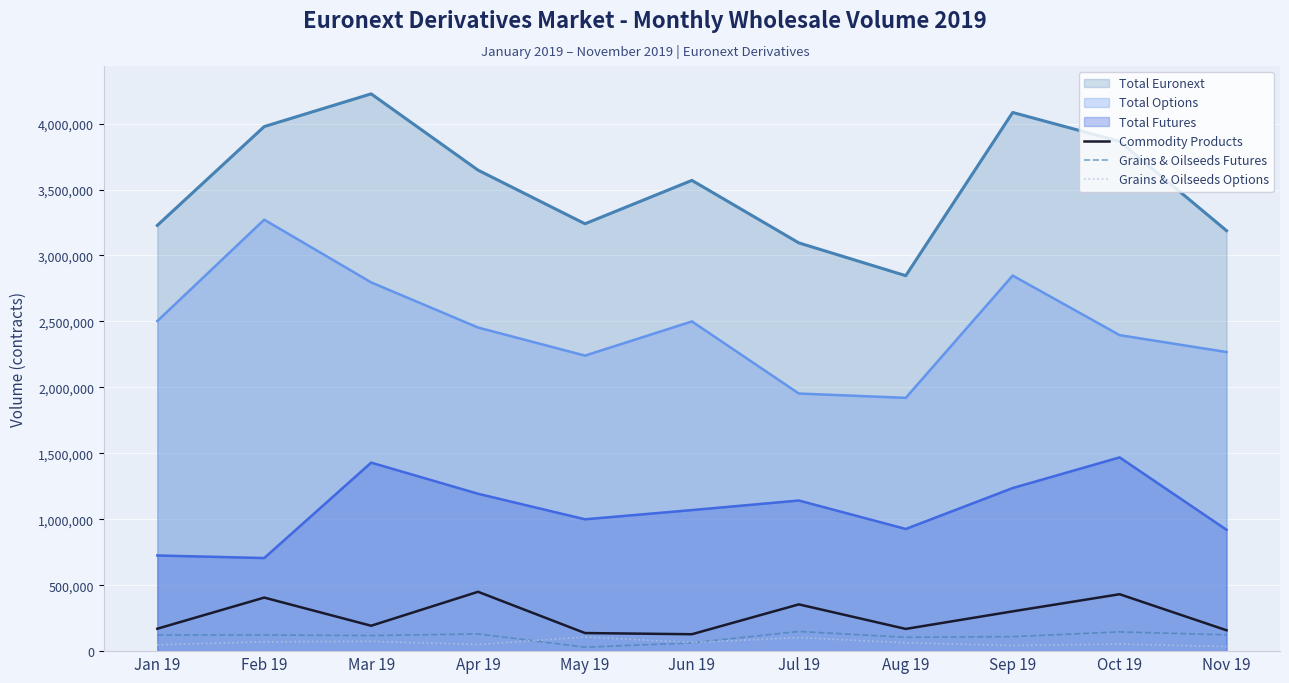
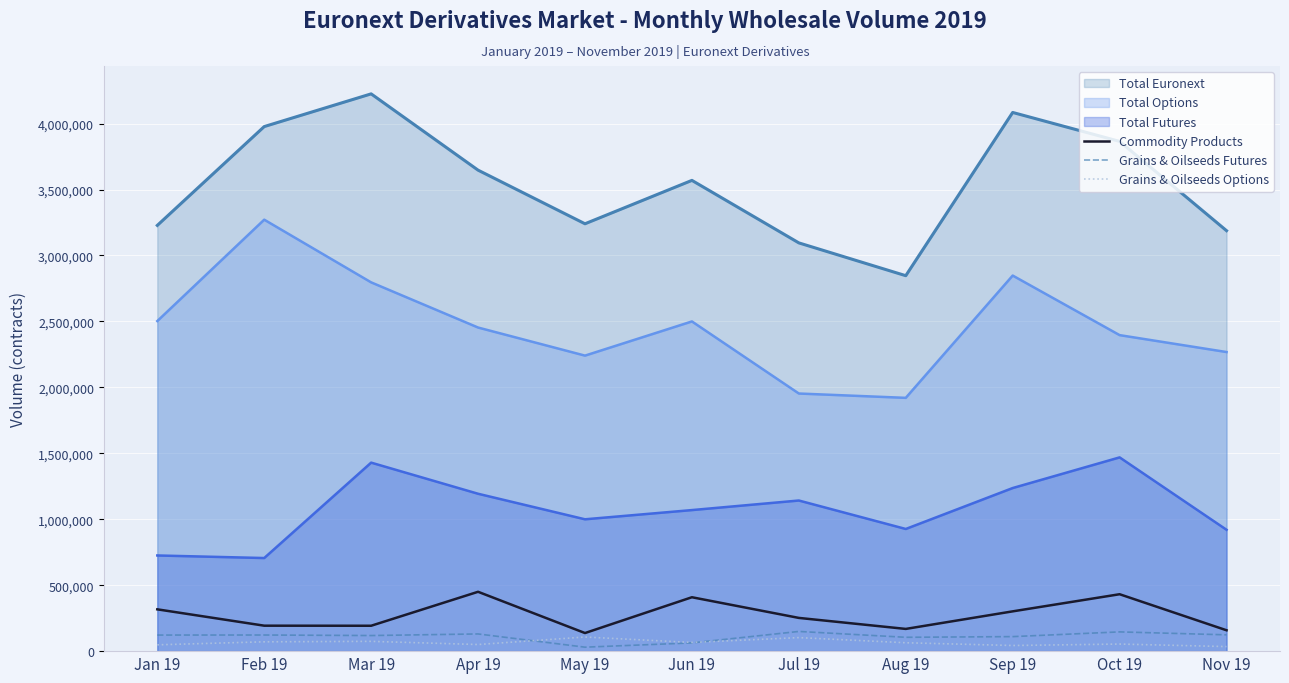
Commodity Products, Jan 19: 170,000 -> 320,000
Commodity Products, Feb 19: 410,000 -> 190,000
Commodity Products, Jun 19: 130,000 -> 410,000
Commodity Products, Jul 19: 350,000 -> 250,000
